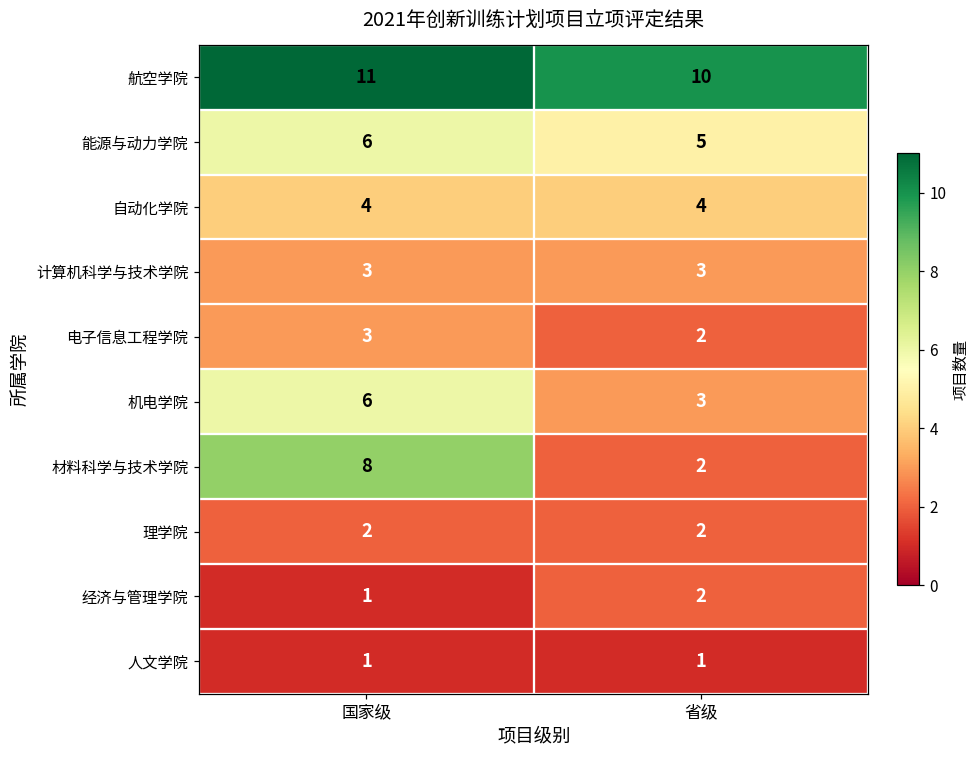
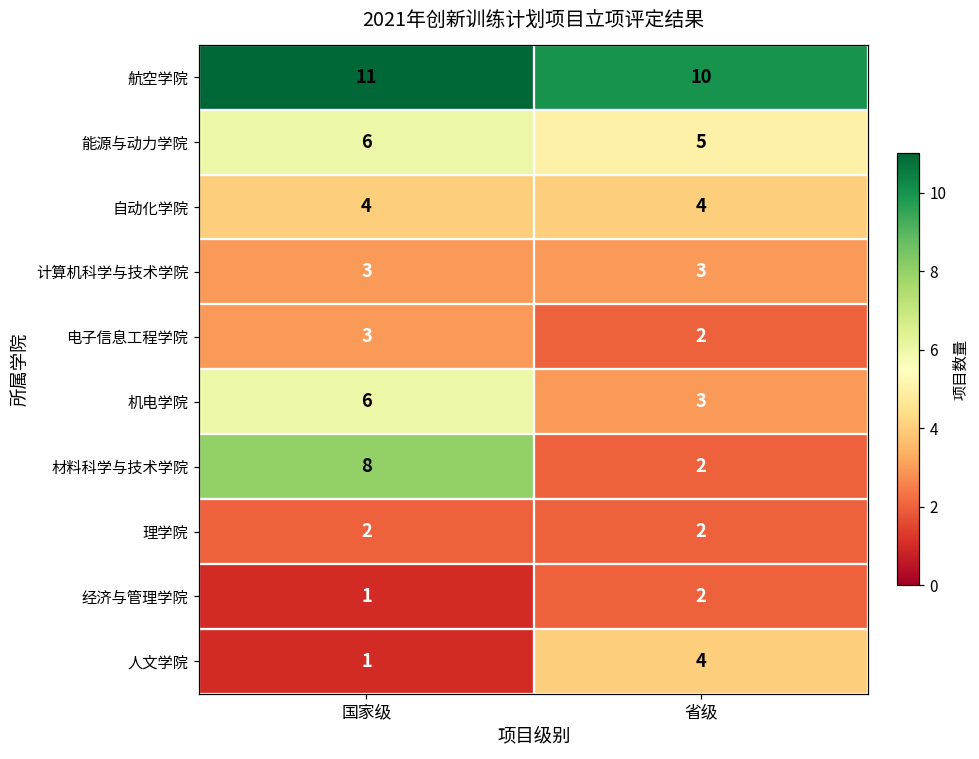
人文学院, 省级: 1 -> 4
